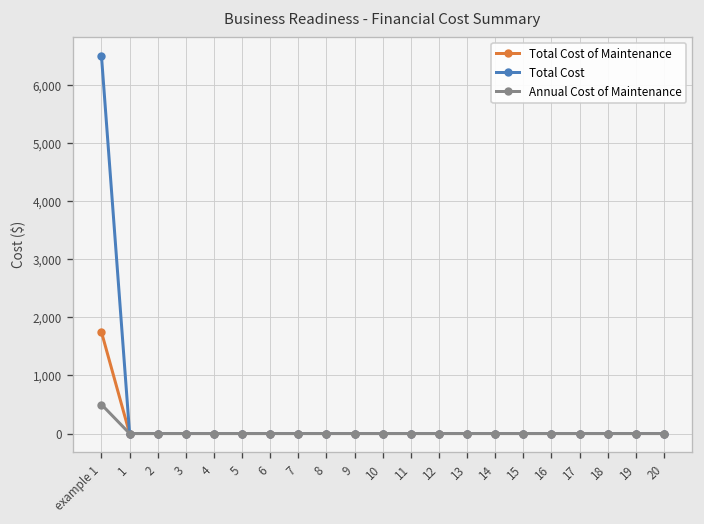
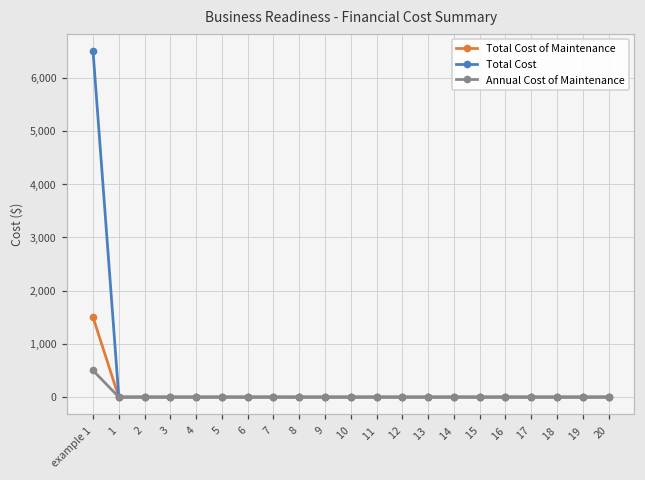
Total Cost of Maintenance, example 1: 1,700 -> 1,500
